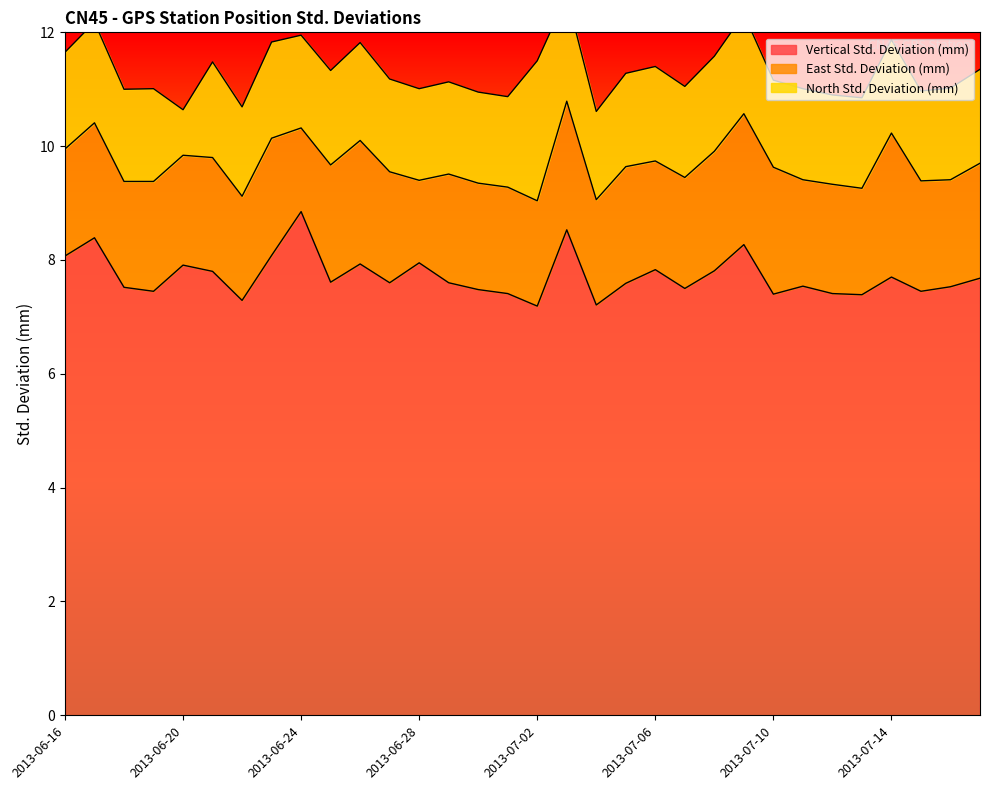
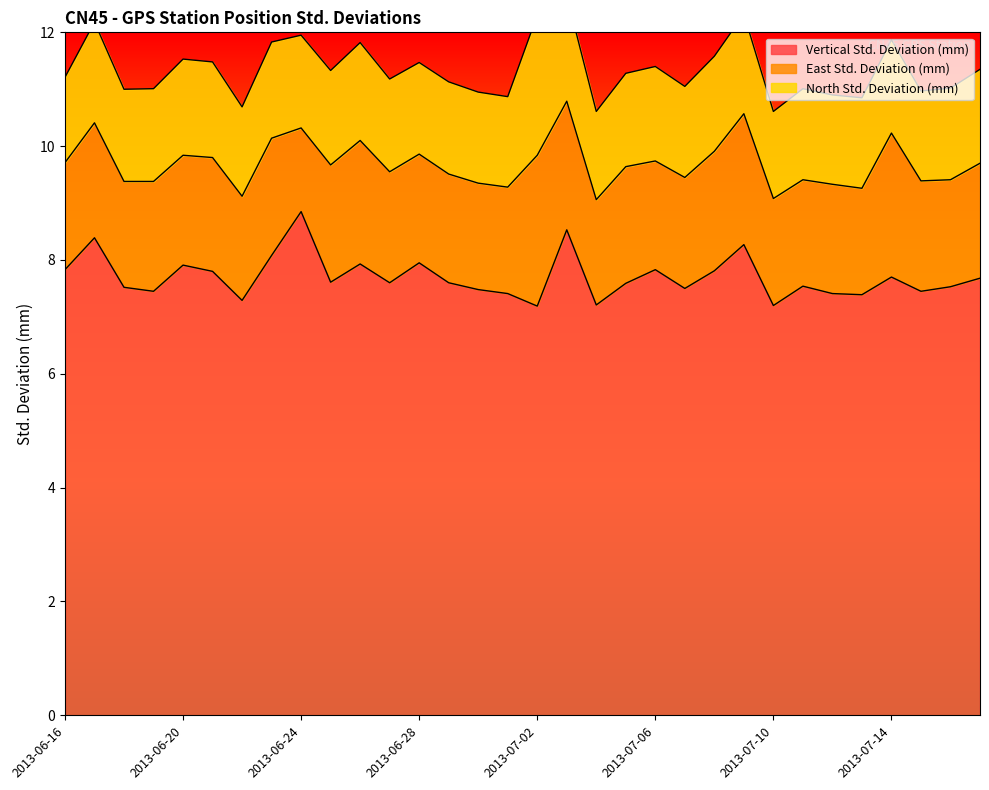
Vertical Std. Deviation (mm), 2013-06-16: 8.1 -> 7.8
North Std. Deviation (mm), 2013-06-16: 1.7 -> 1.5
North Std. Deviation (mm), 2013-06-20: 0.8 -> 1.7
East Std. Deviation (mm), 2013-06-28: 1.5 -> 1.9
East Std. Deviation (mm), 2013-07-02: 1.9 -> 2.6
Vertical Std. Deviation (mm), 2013-07-10: 7.4 -> 7.2
East Std. Deviation (mm), 2013-07-10: 2.2 -> 1.9
